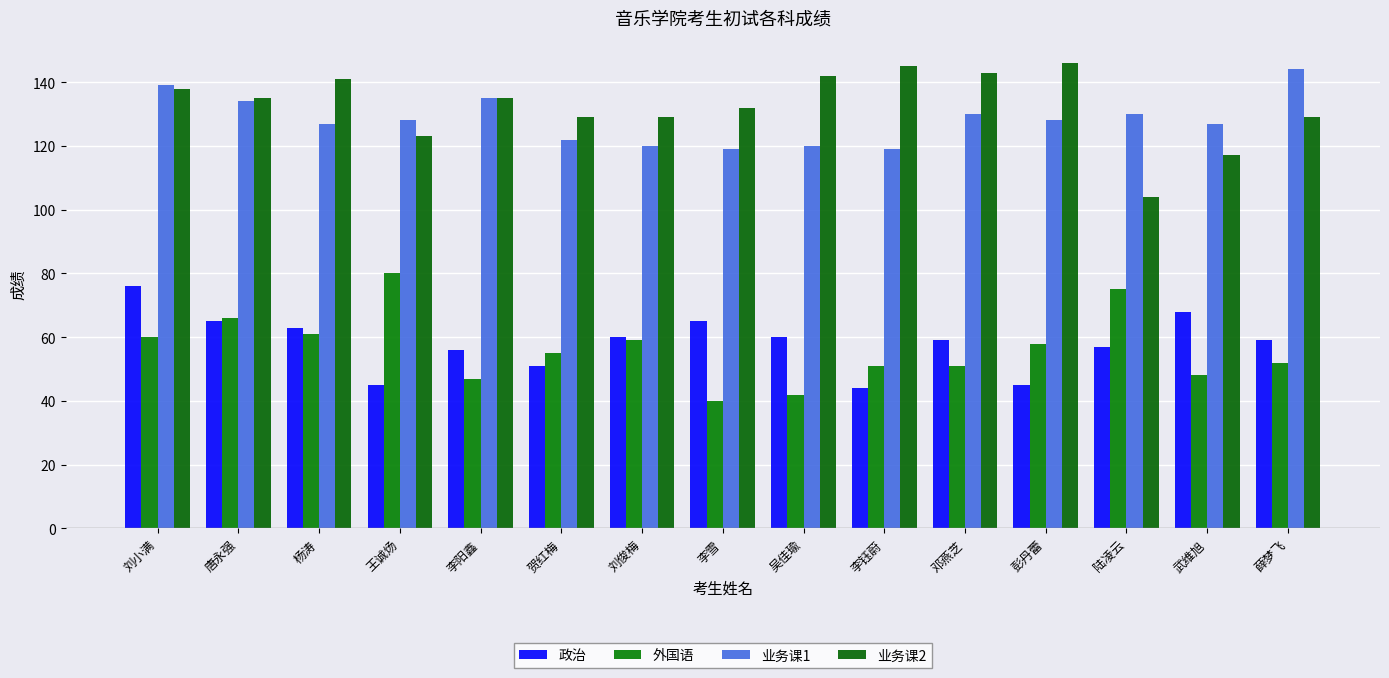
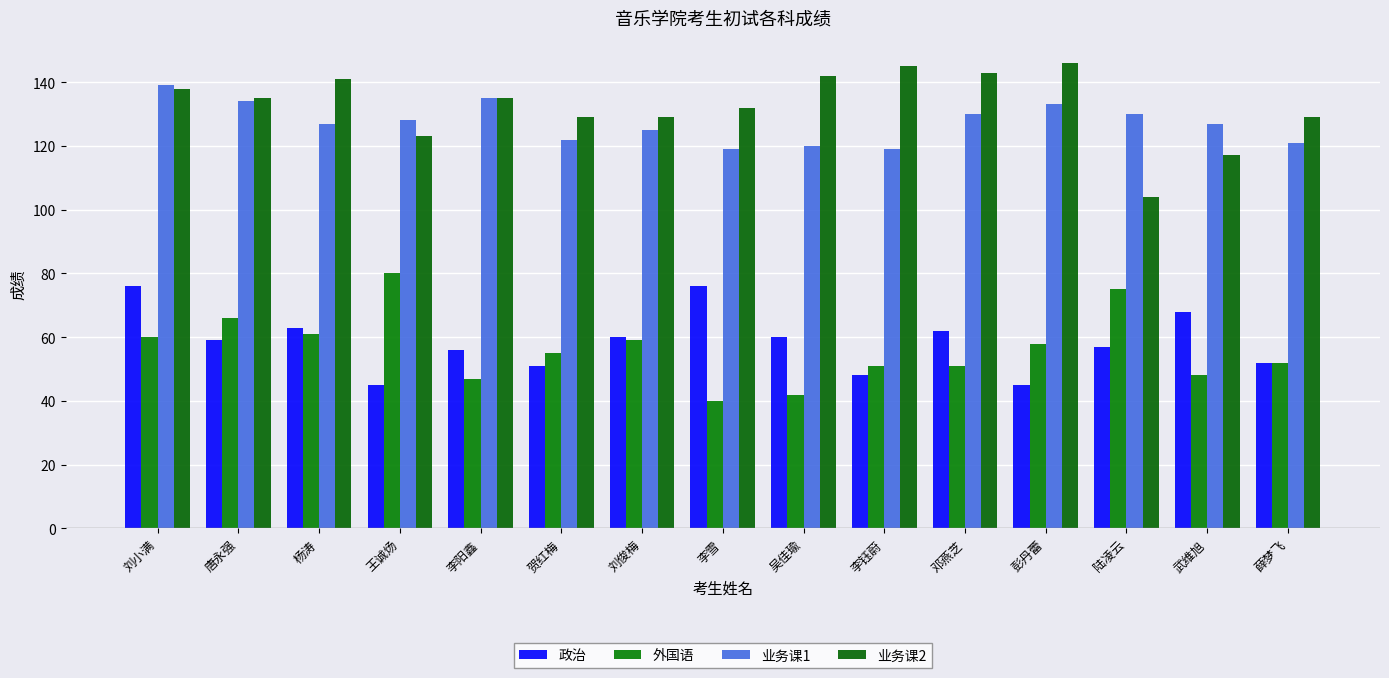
政治, 唐永强: 65 -> 59
业务课1, 刘俊梅: 120 -> 125
政治, 李雪: 65 -> 76
政治, 李钰蔚: 44 -> 48
政治, 邓燕芝: 59 -> 62
业务课1, 彭丹蕾: 128 -> 133
政治, 薛梦飞: 59 -> 52
业务课1, 薛梦飞: 144 -> 121
